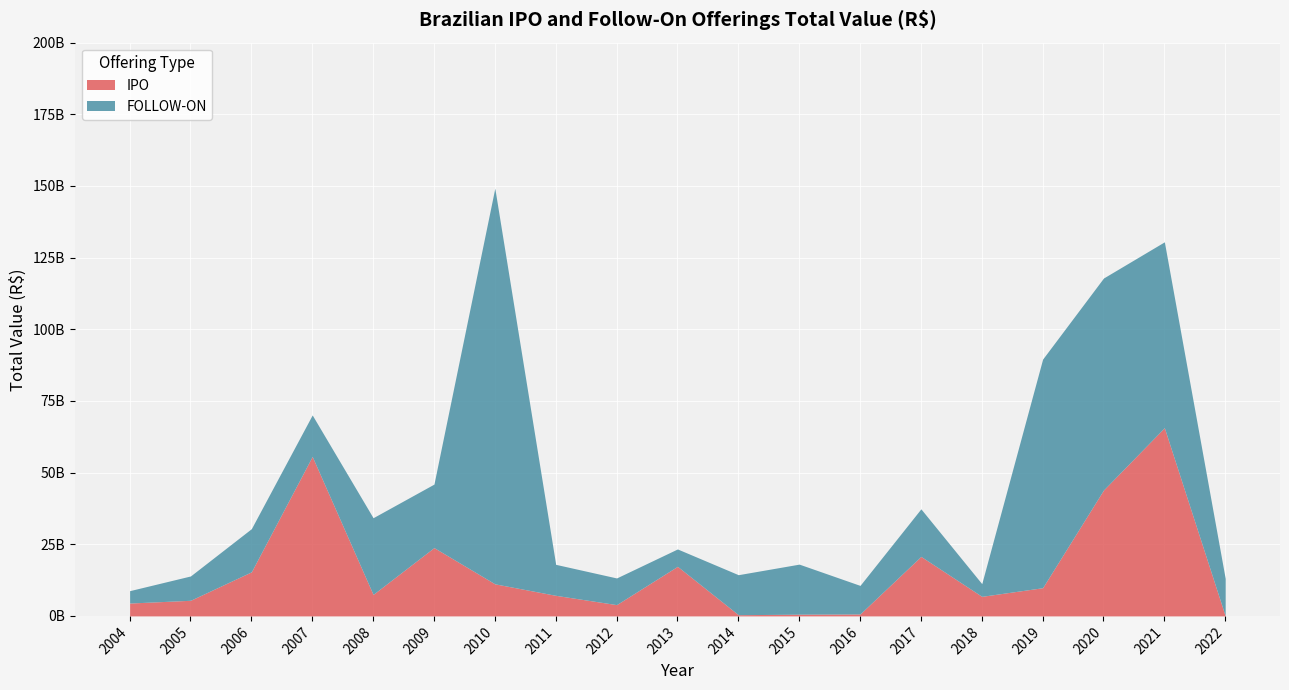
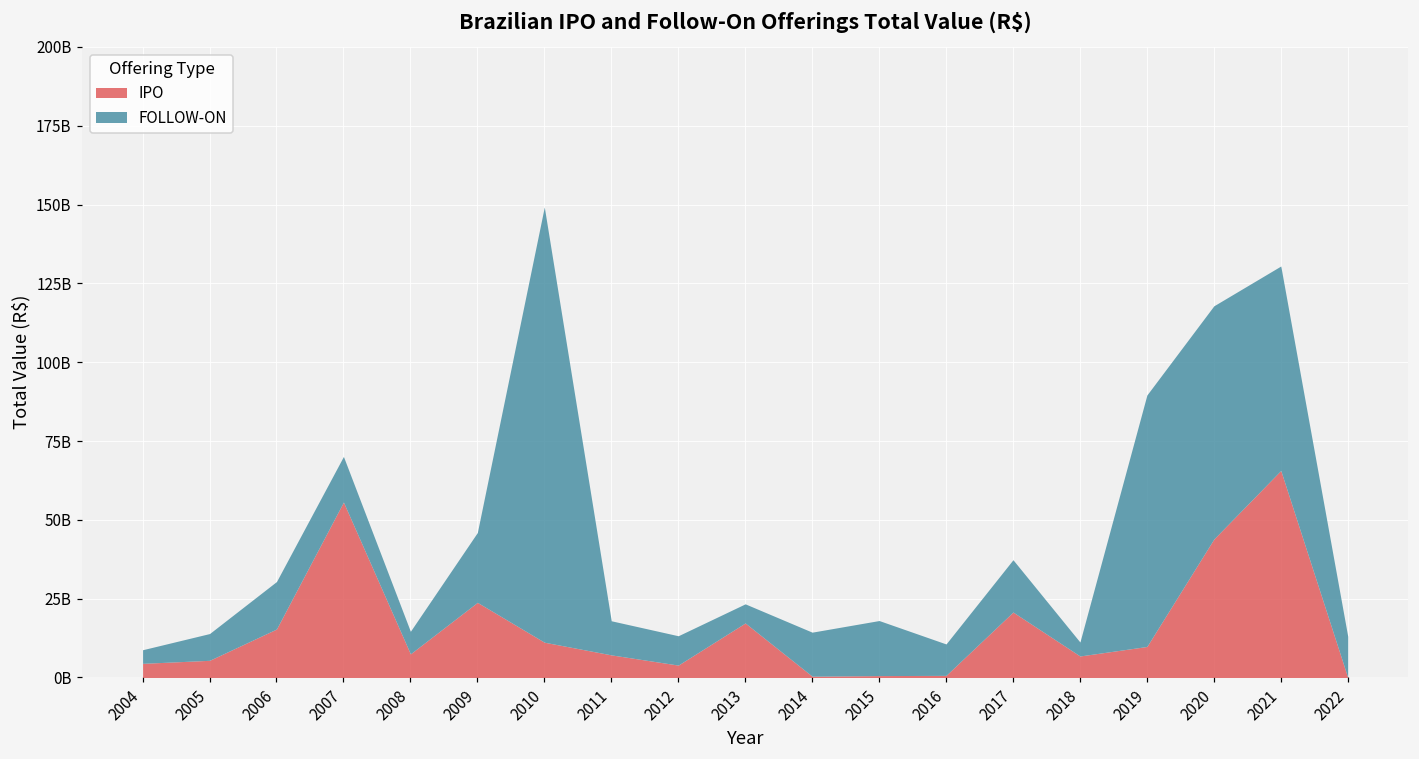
FOLLOW-ON, 2008: 27000000000 -> 7000000000
